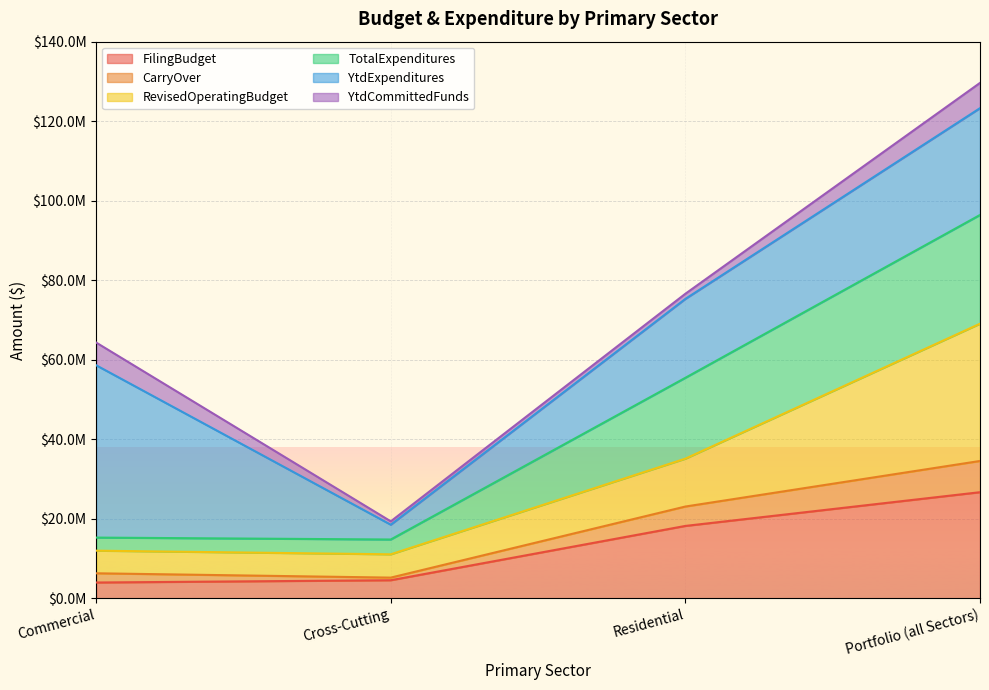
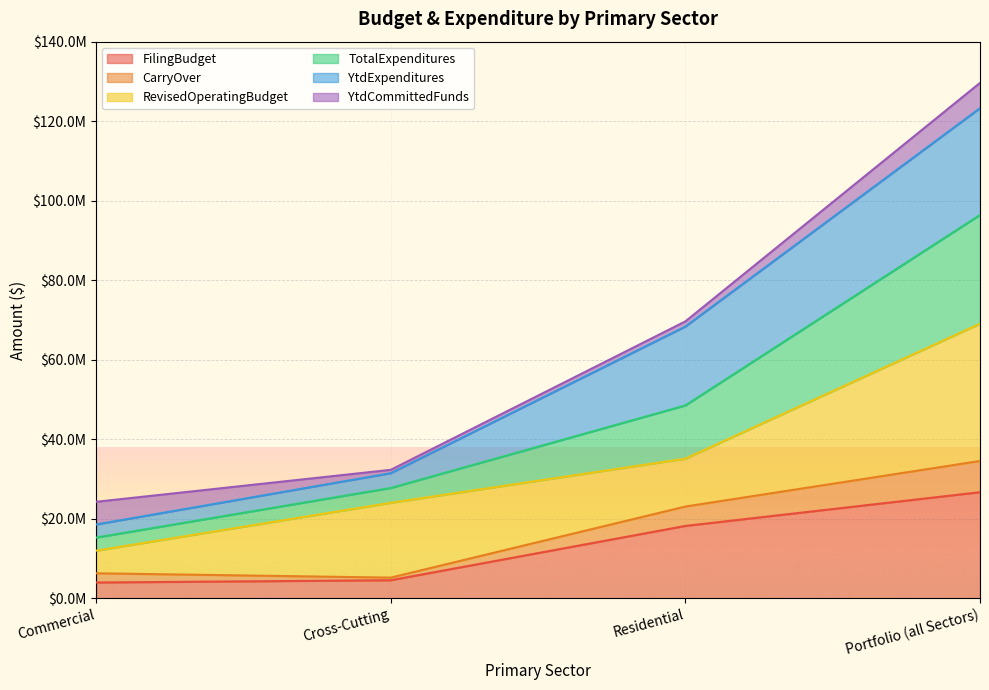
YtdExpenditures, Commercial: $43000000 -> $3000000
RevisedOperatingBudget, Cross-Cutting: $6000000 -> $19000000
TotalExpenditures, Residential: $20000000 -> $13000000
